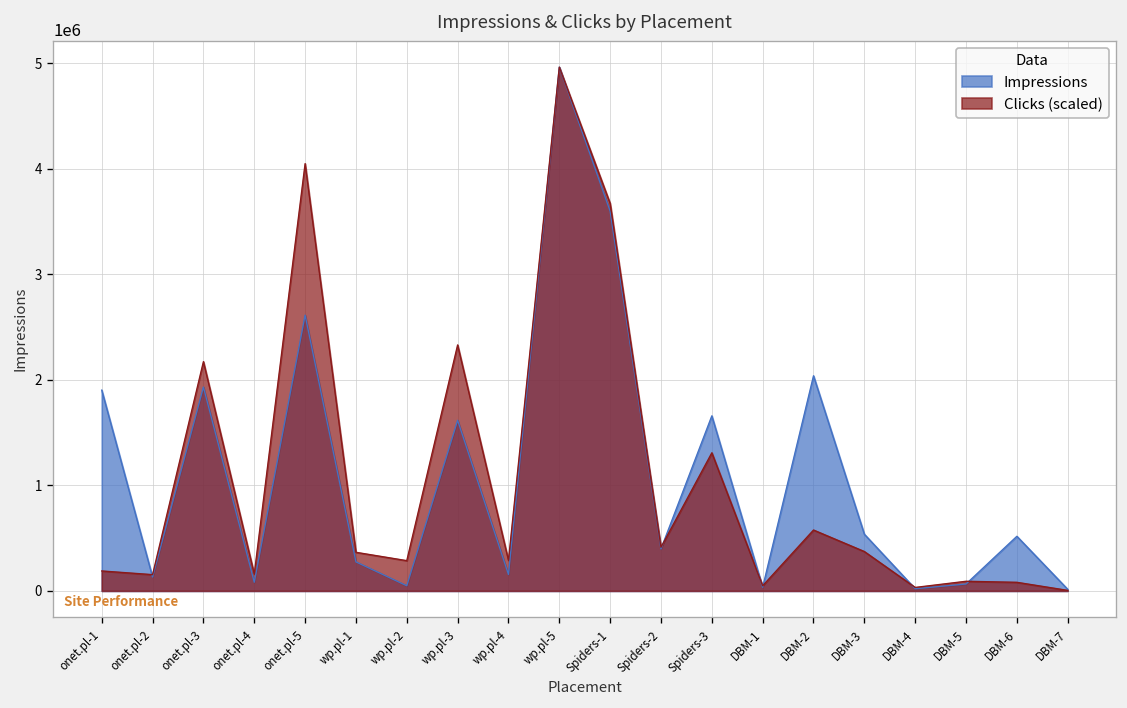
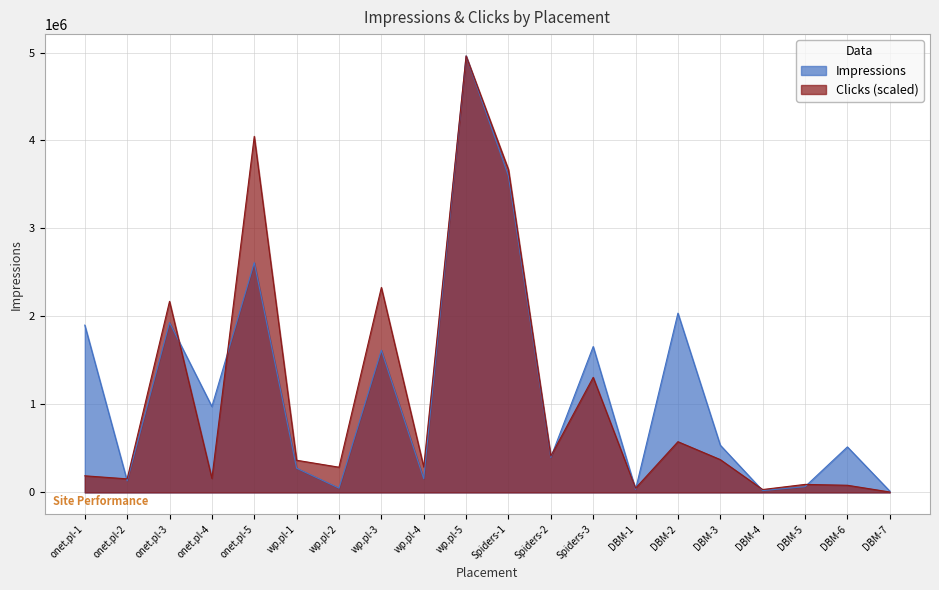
Impressions, onet.pl-4: 100000 -> 1000000
